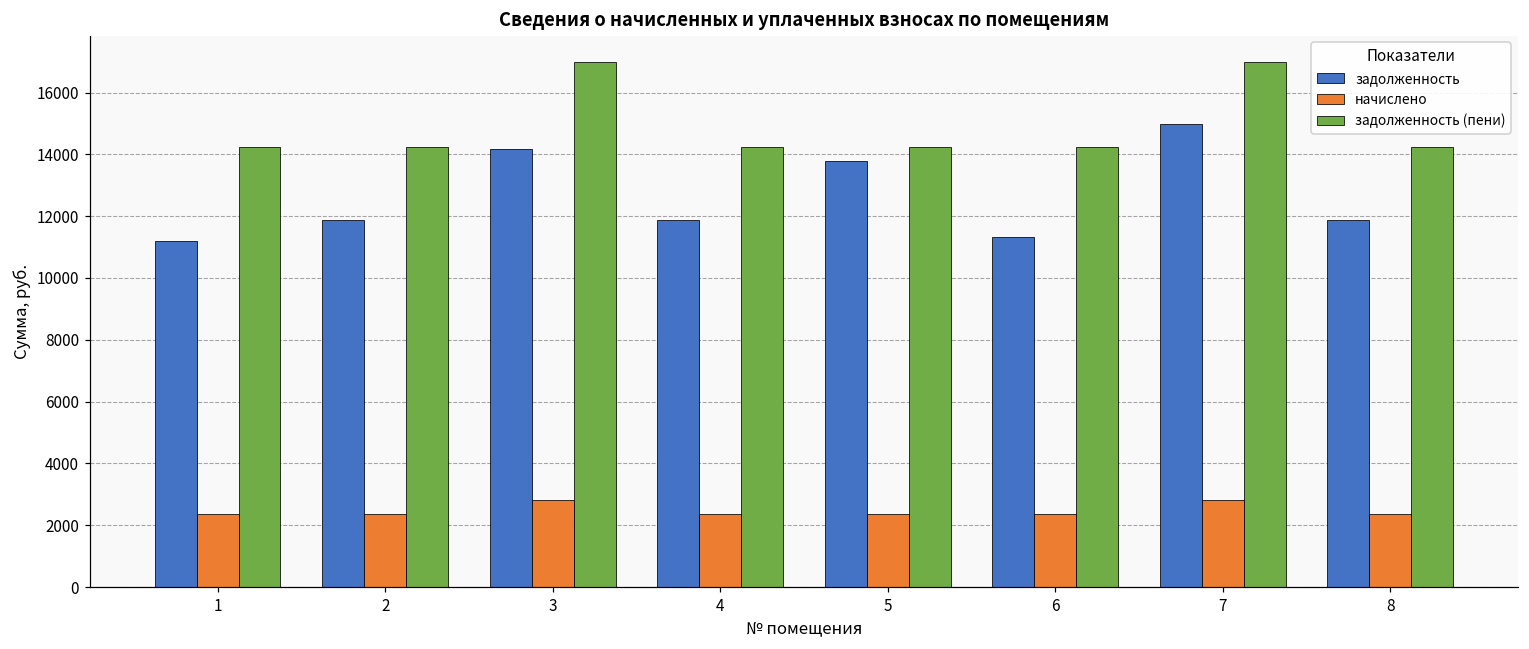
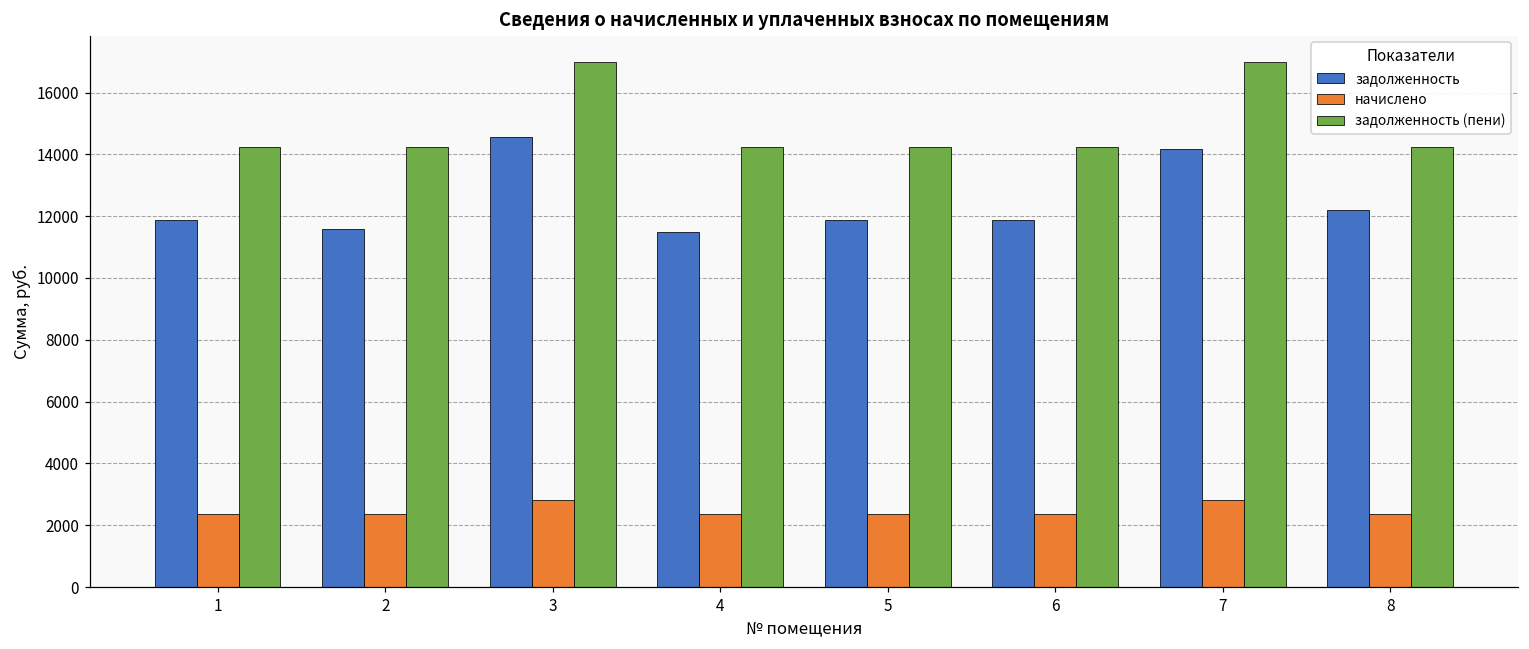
задолженность, 1: 11200 -> 11900
задолженность, 2: 11900 -> 11600
задолженность, 3: 14200 -> 14600
задолженность, 4: 11900 -> 11500
задолженность, 5: 13800 -> 11900
задолженность, 6: 11300 -> 11900
задолженность, 7: 15000 -> 14200
задолженность, 8: 11900 -> 12200
